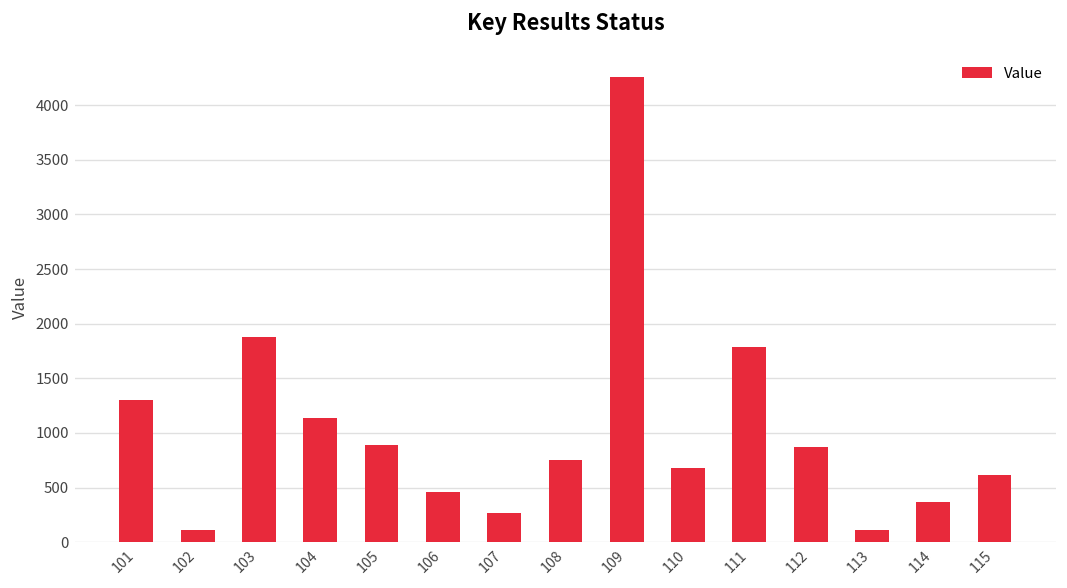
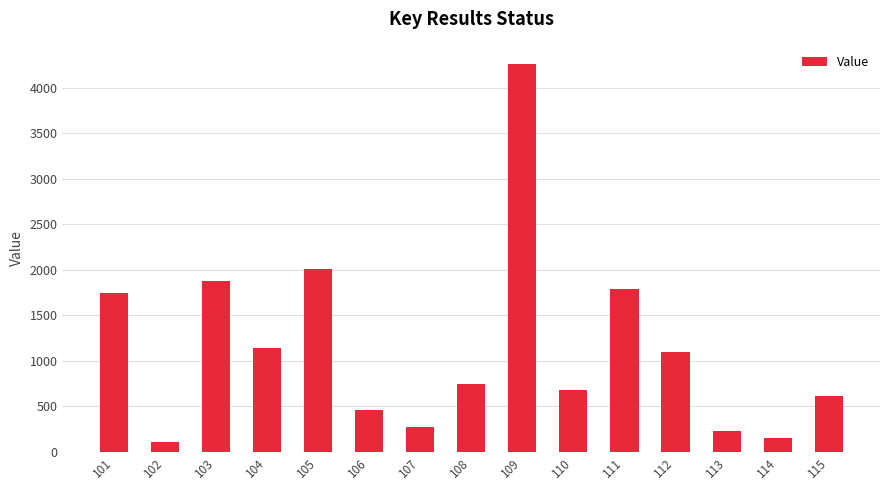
101: 1300 -> 1700
105: 900 -> 2000
112: 900 -> 1100
113: 100 -> 200
114: 400 -> 200
